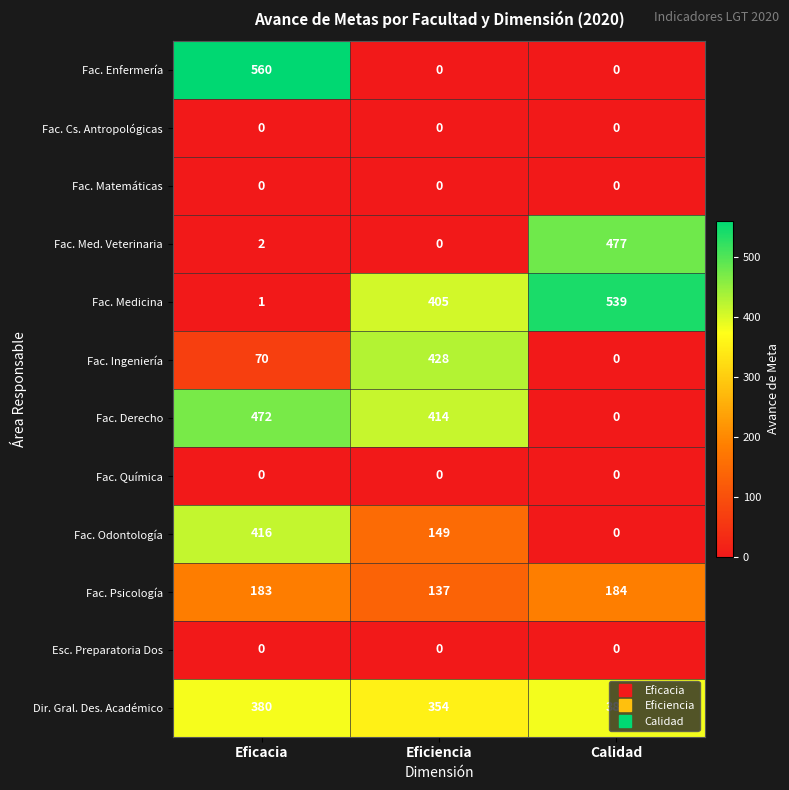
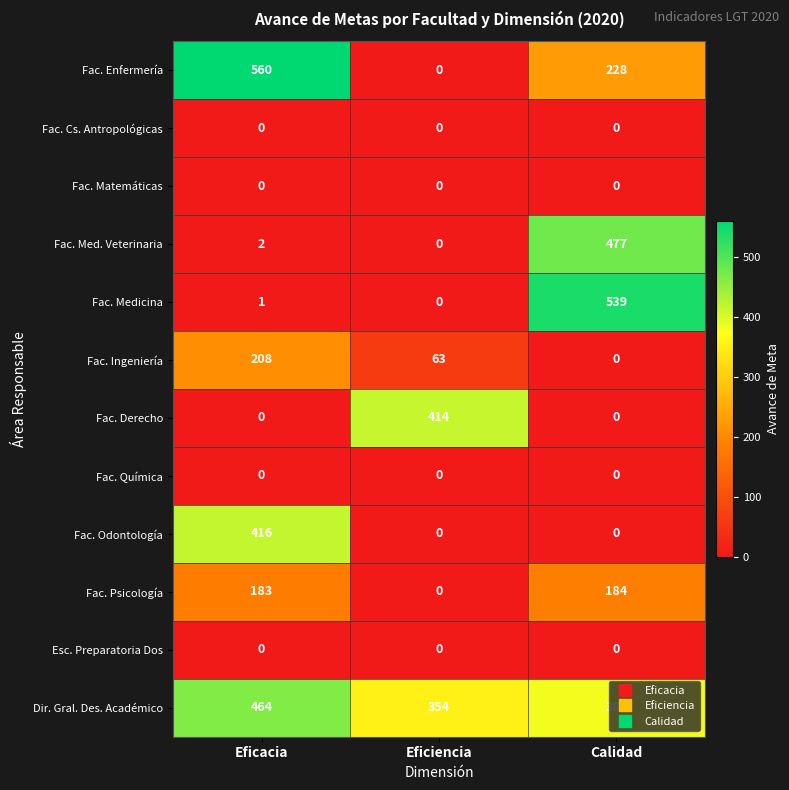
Fac. Enfermería, Calidad: 0 -> 228
Fac. Medicina, Eficiencia: 405 -> 0
Fac. Ingeniería, Eficacia: 70 -> 208
Fac. Ingeniería, Eficiencia: 428 -> 63
Fac. Derecho, Eficacia: 472 -> 0
Fac. Odontología, Eficiencia: 149 -> 0
Fac. Psicología, Eficiencia: 137 -> 0
Dir. Gral. Des. Académico, Eficacia: 380 -> 464
